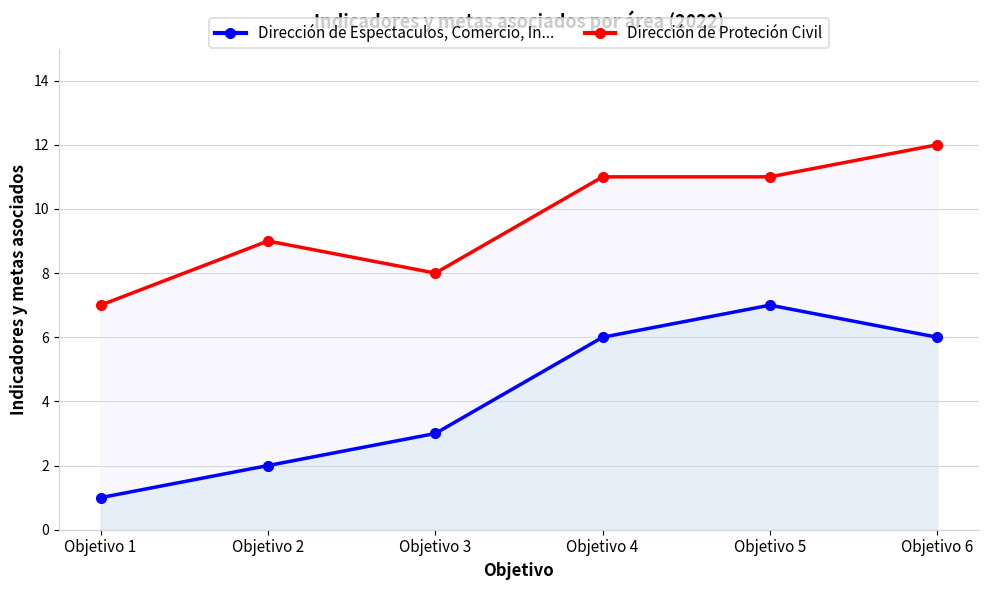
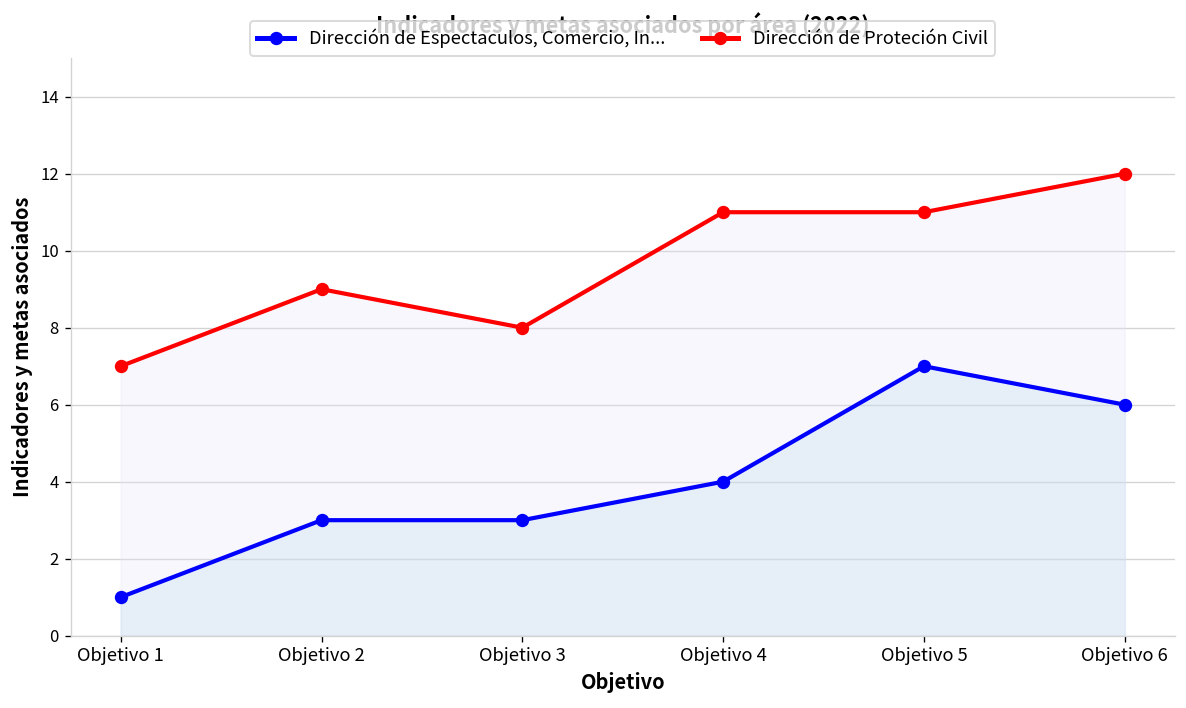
Dirección de Espectaculos, Comercio, In..., Objetivo 2: 2 -> 3
Dirección de Espectaculos, Comercio, In..., Objetivo 4: 6 -> 4
